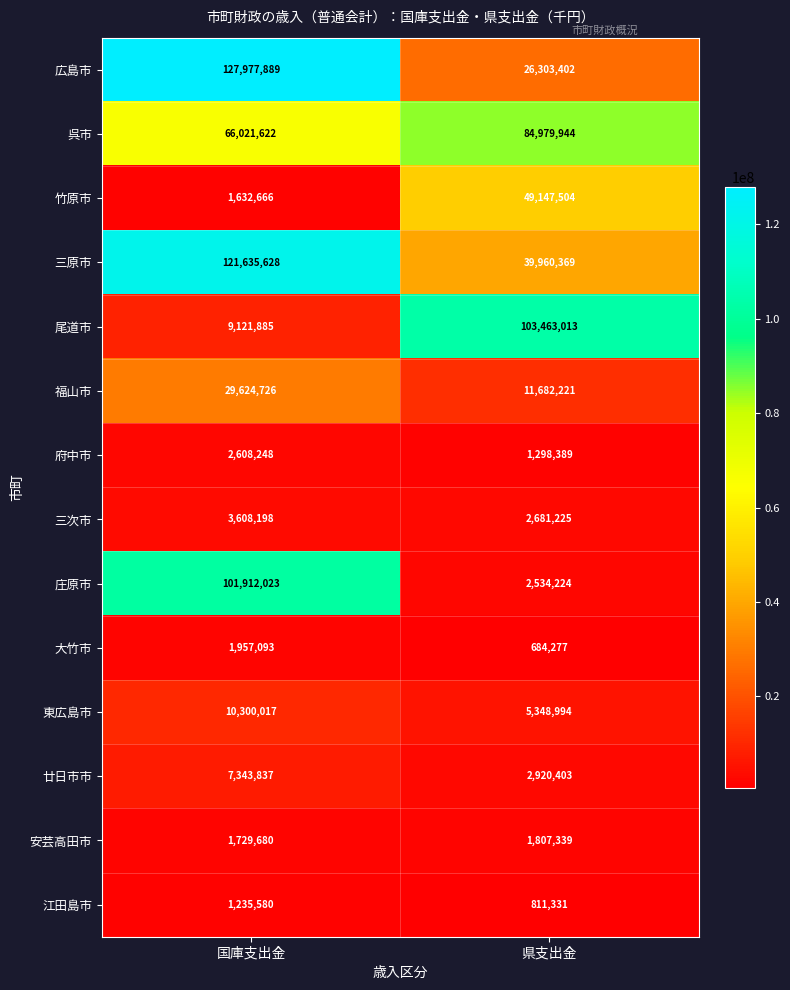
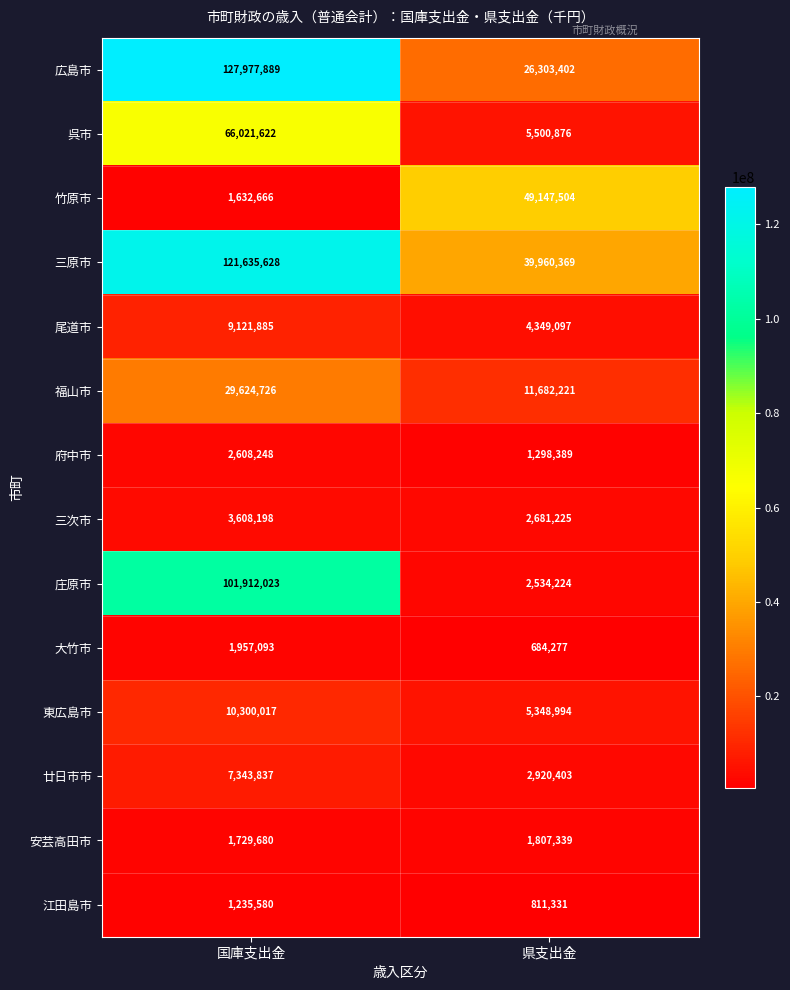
呉市, 県支出金: 84,979,944 -> 5,500,876
尾道市, 県支出金: 103,463,013 -> 4,349,097
